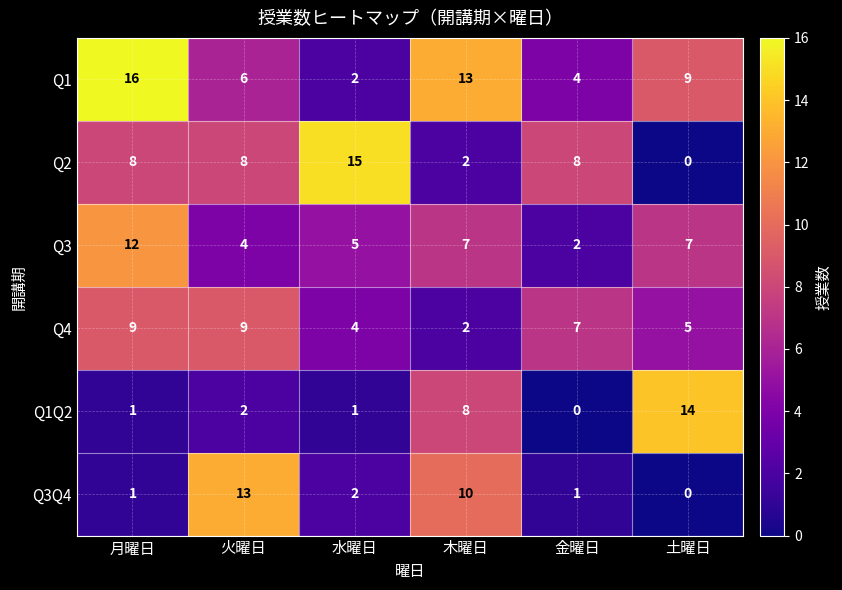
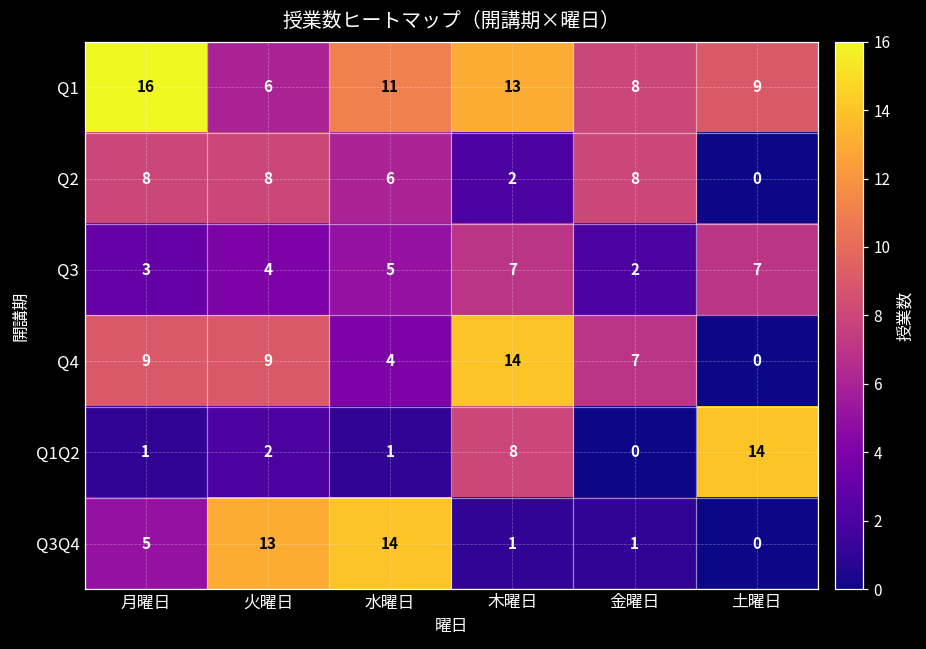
Q1, 水曜日: 2 -> 11
Q1, 金曜日: 4 -> 8
Q2, 水曜日: 15 -> 6
Q3, 月曜日: 12 -> 3
Q4, 木曜日: 2 -> 14
Q4, 土曜日: 5 -> 0
Q3Q4, 月曜日: 1 -> 5
Q3Q4, 水曜日: 2 -> 14
Q3Q4, 木曜日: 10 -> 1
